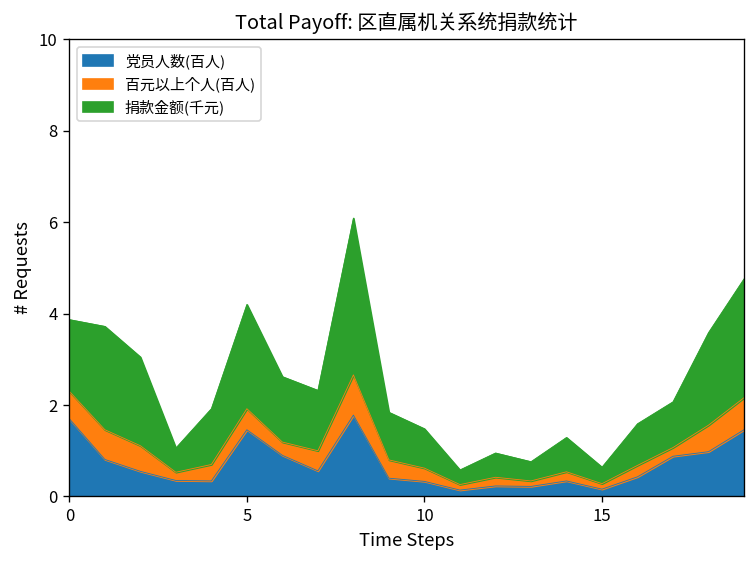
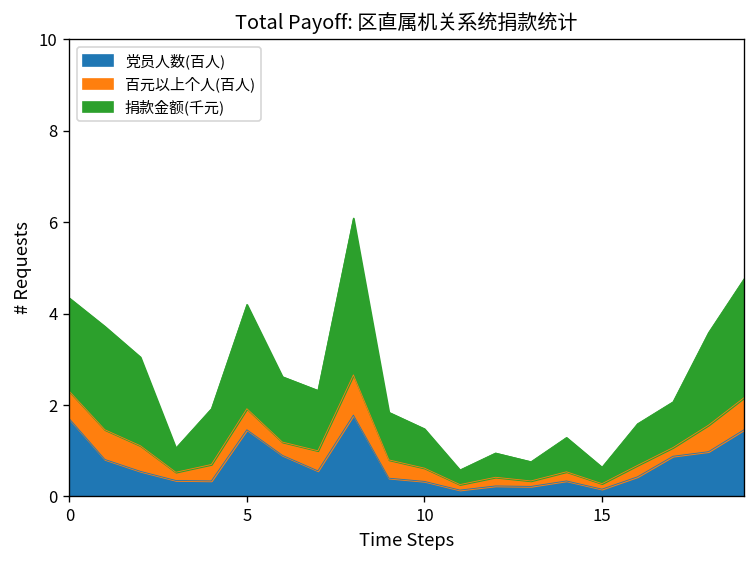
捐款金额(千元), 0: 1.6 -> 2.0
